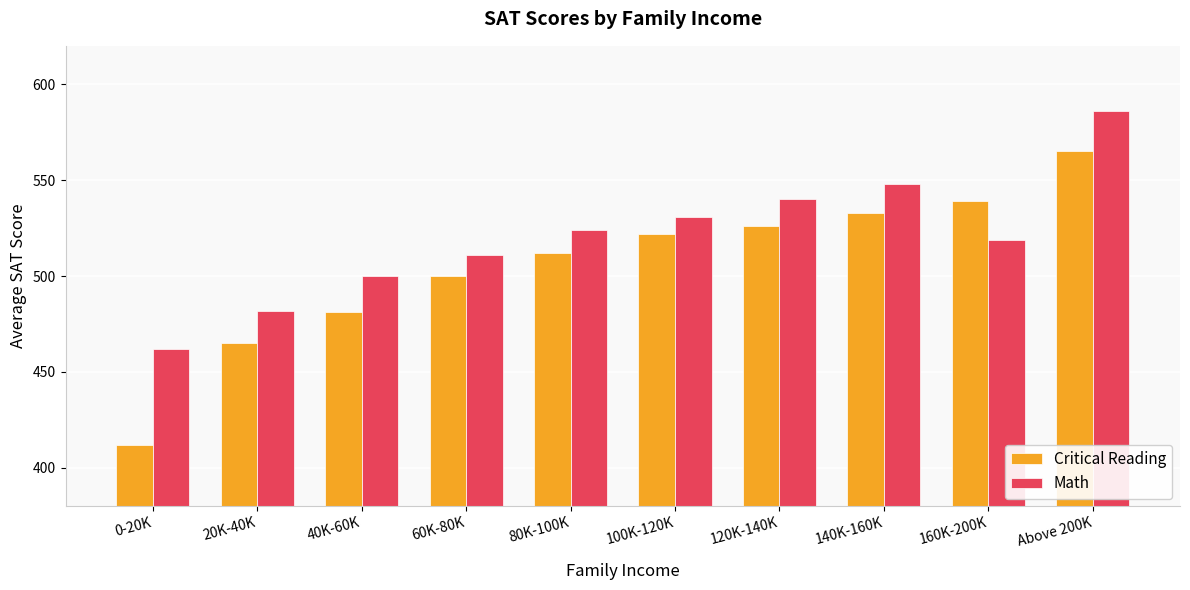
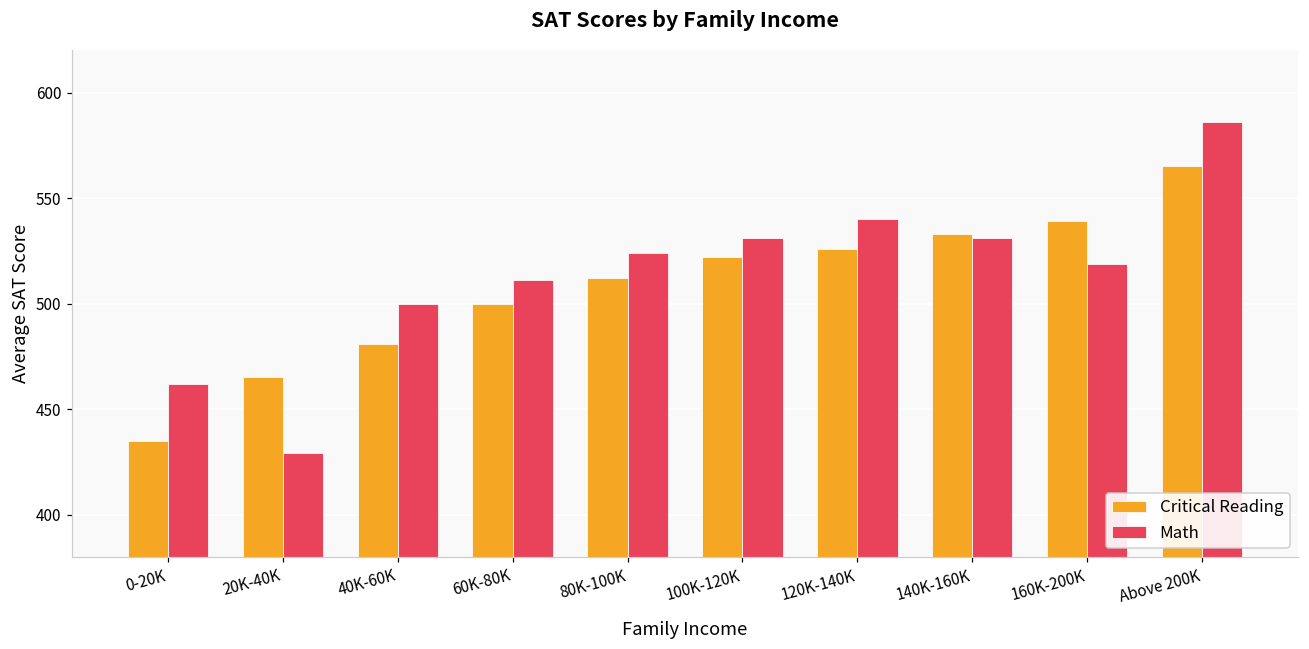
Critical Reading, 0-20K: 412 -> 435
Math, 20K-40K: 482 -> 429
Math, 140K-160K: 548 -> 531
